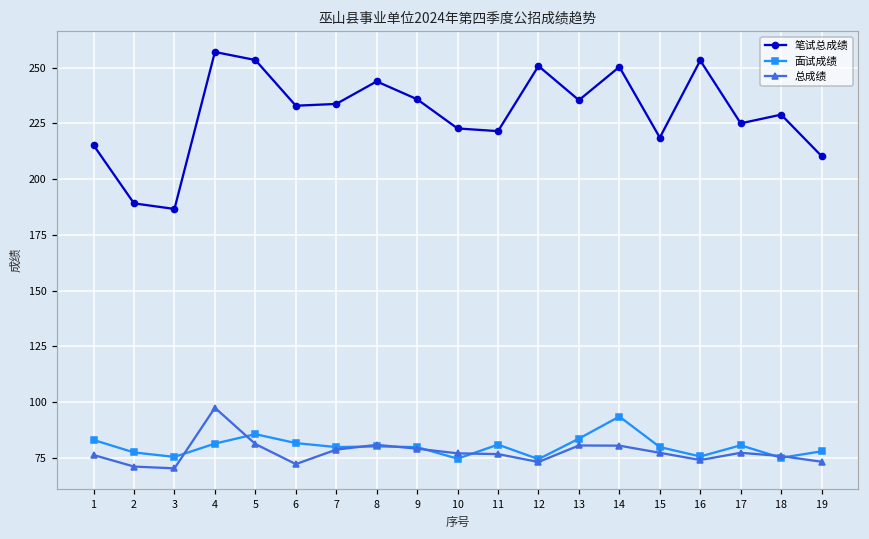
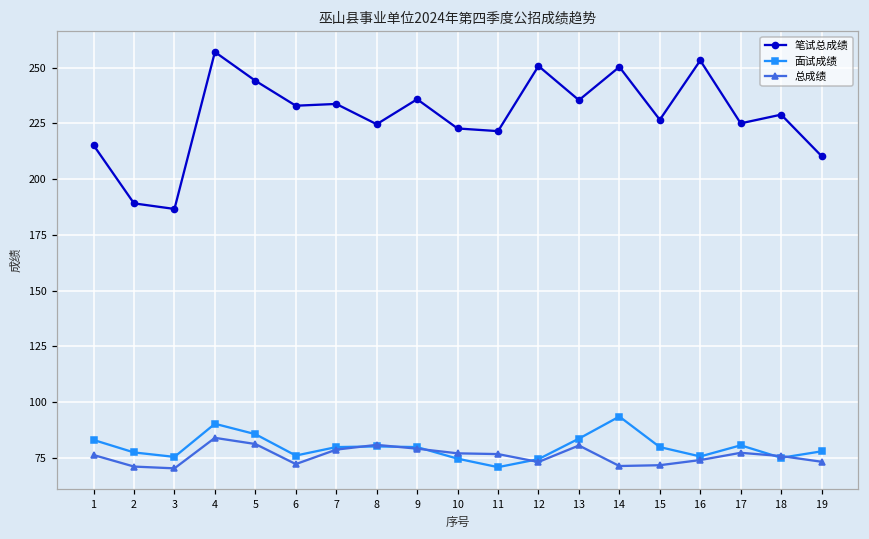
面试成绩, 4: 81 -> 90
总成绩, 4: 97 -> 84
笔试总成绩, 5: 253 -> 244
面试成绩, 6: 82 -> 76
笔试总成绩, 8: 244 -> 225
面试成绩, 11: 81 -> 71
总成绩, 14: 80 -> 71
笔试总成绩, 15: 219 -> 227
总成绩, 15: 77 -> 72
